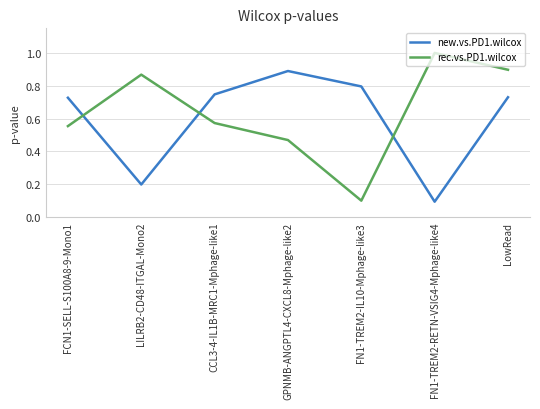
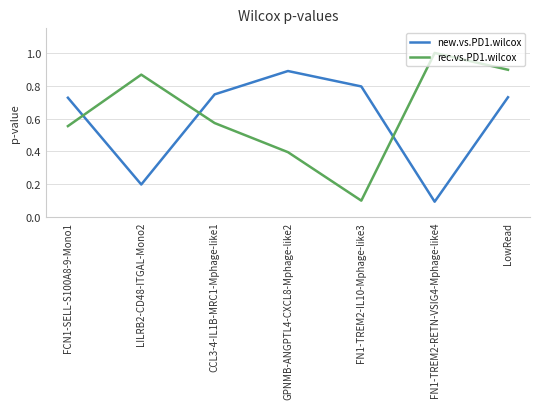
rec.vs.PD1.wilcox, GPNMB-ANGPTL4-CXCL8-Mphage-like2: 0.47 -> 0.40
